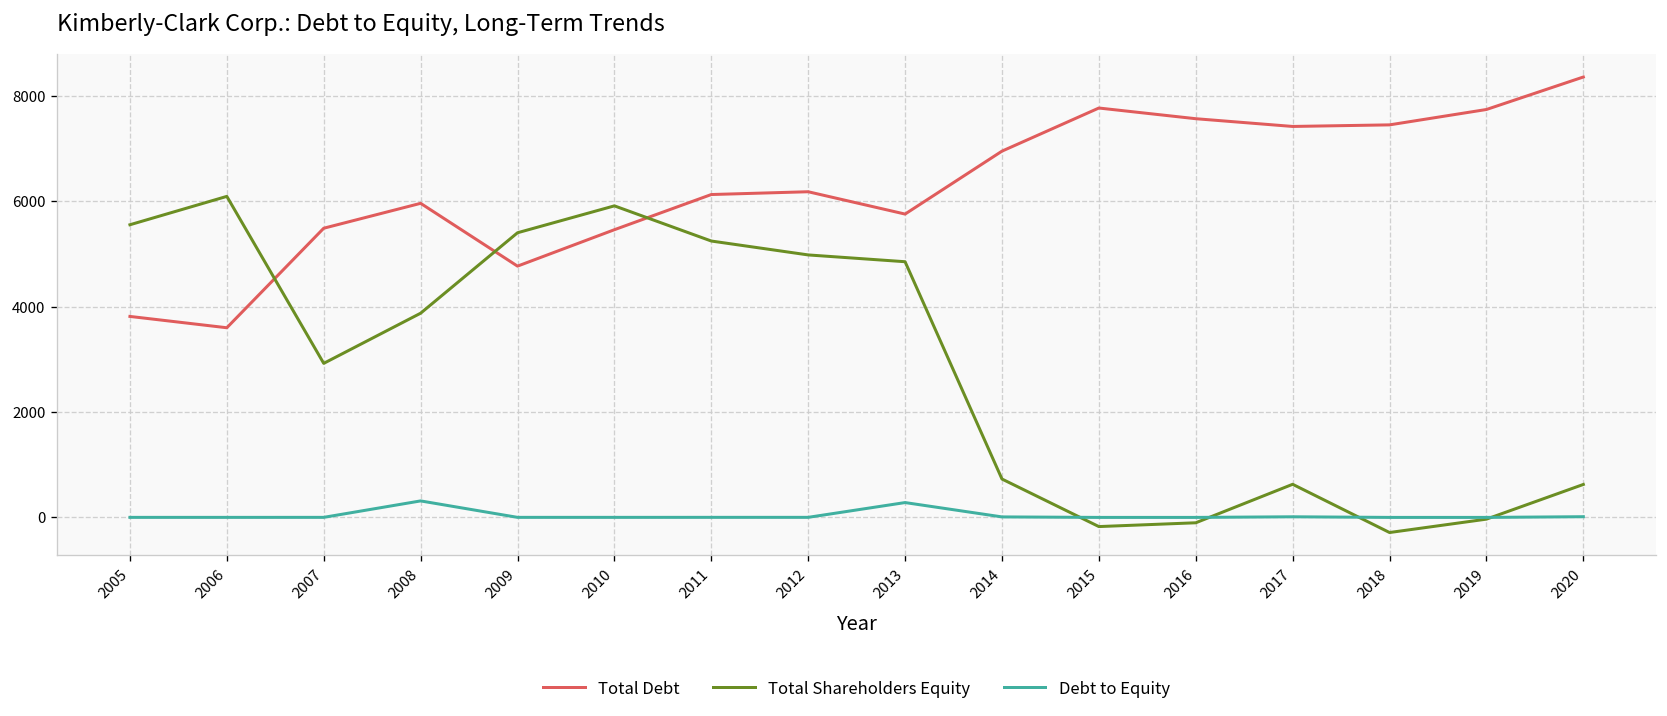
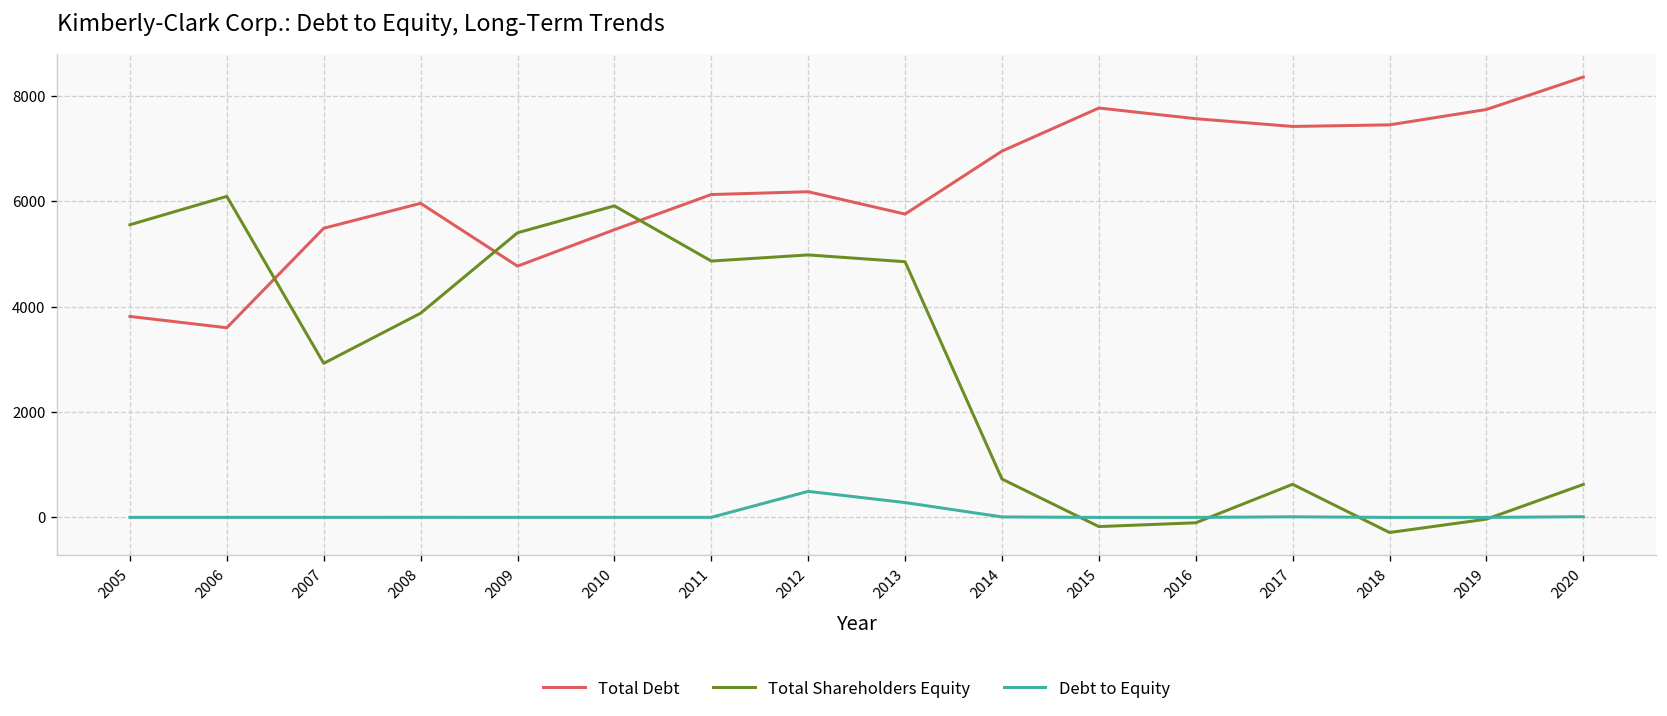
Debt to Equity, 2008: 300 -> 0
Total Shareholders Equity, 2011: 5200 -> 4900
Debt to Equity, 2012: 0 -> 500
